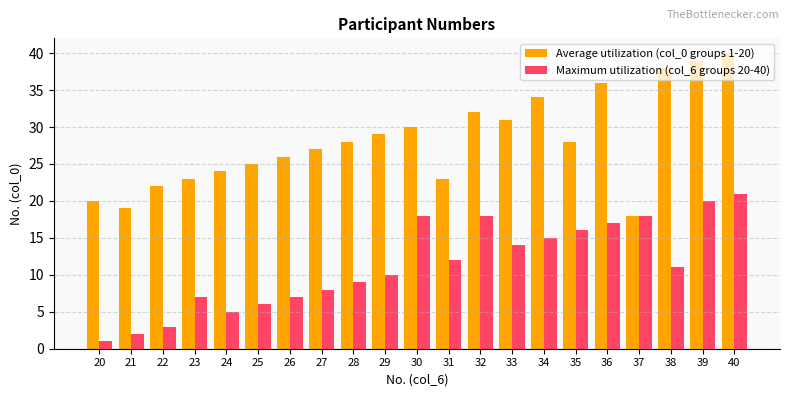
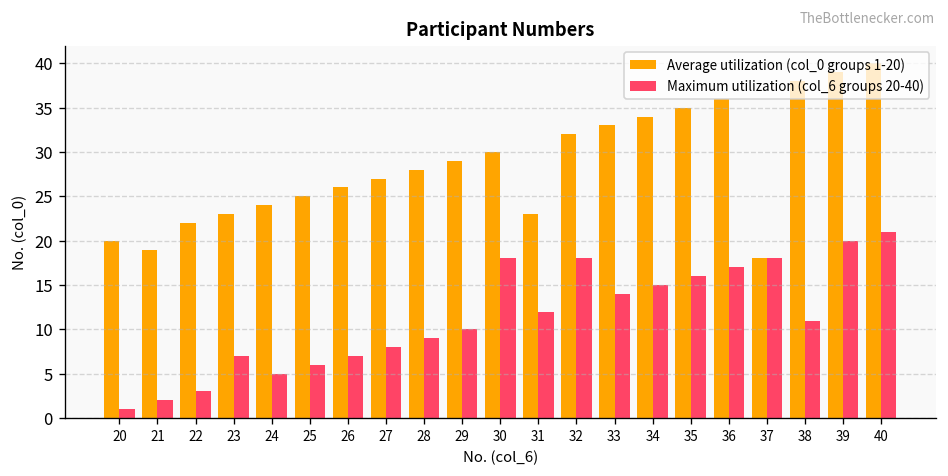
Average utilization (col_0 groups 1-20), 33: 31 -> 33
Average utilization (col_0 groups 1-20), 35: 28 -> 35
